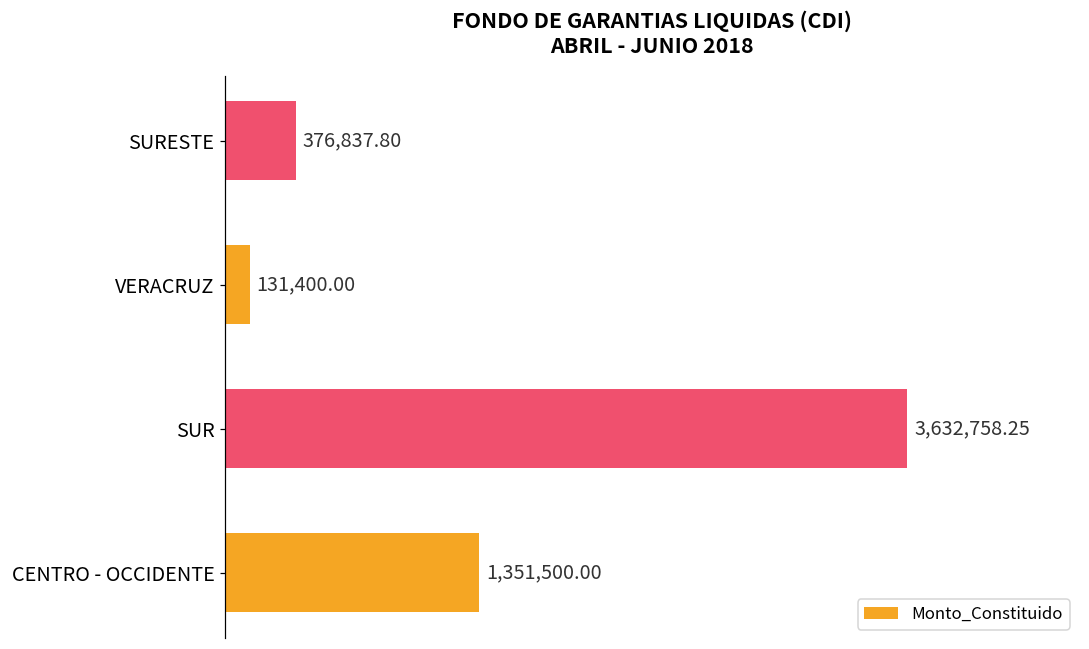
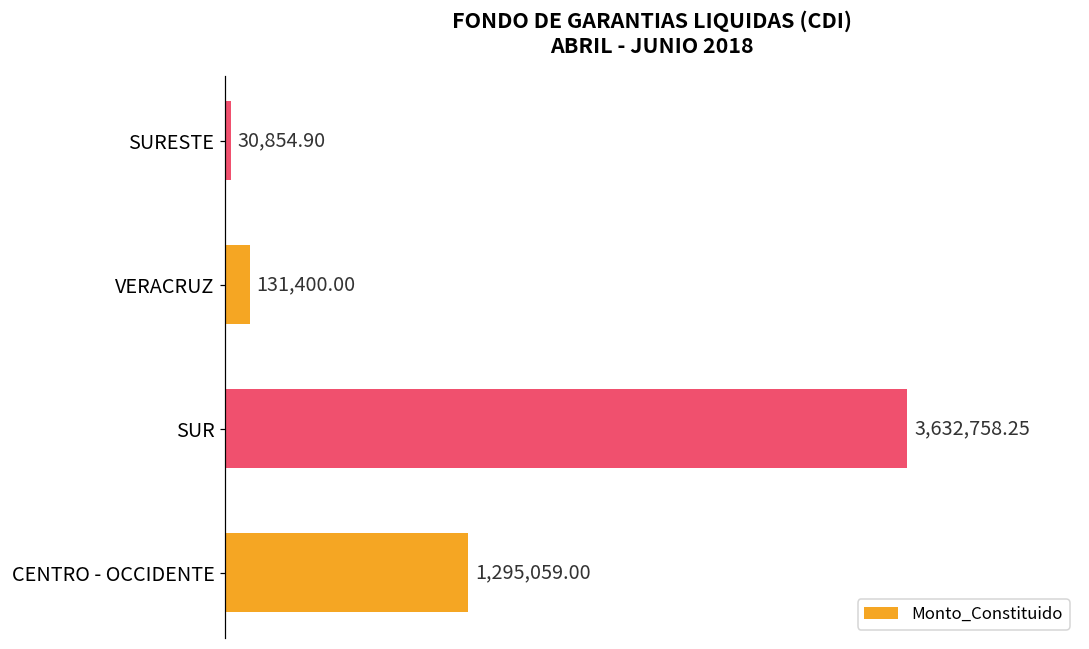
SURESTE: 376,837.80 -> 30,854.90
CENTRO - OCCIDENTE: 1,351,500.00 -> 1,295,059.00
